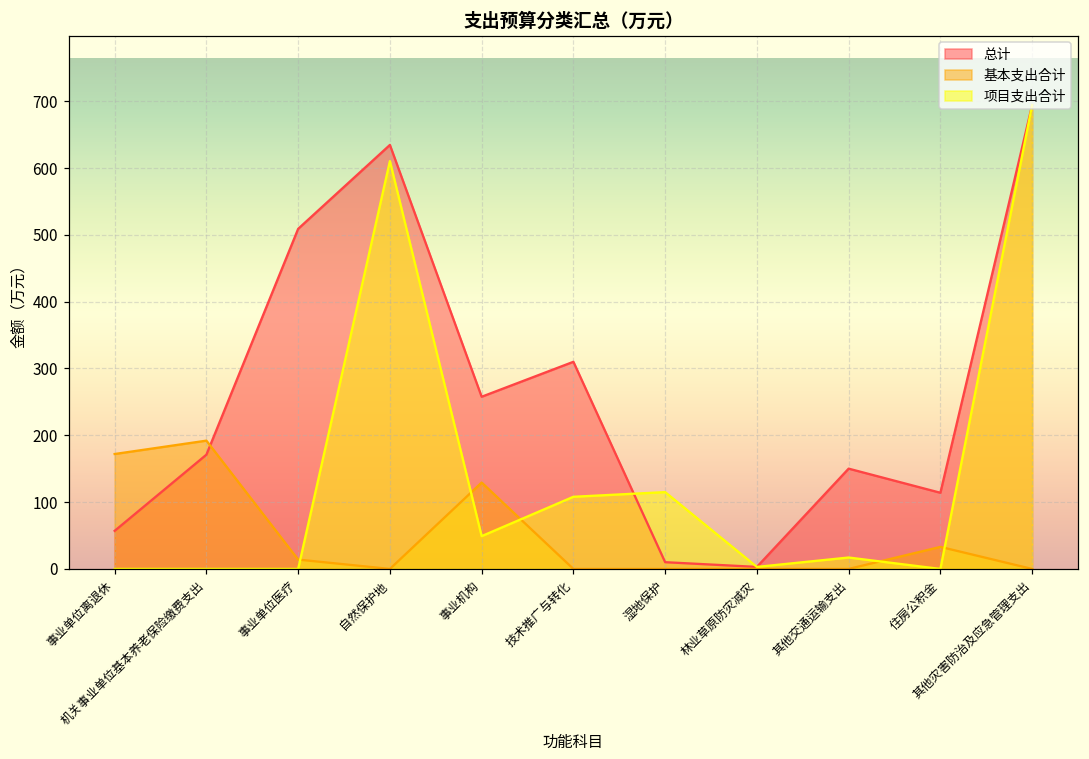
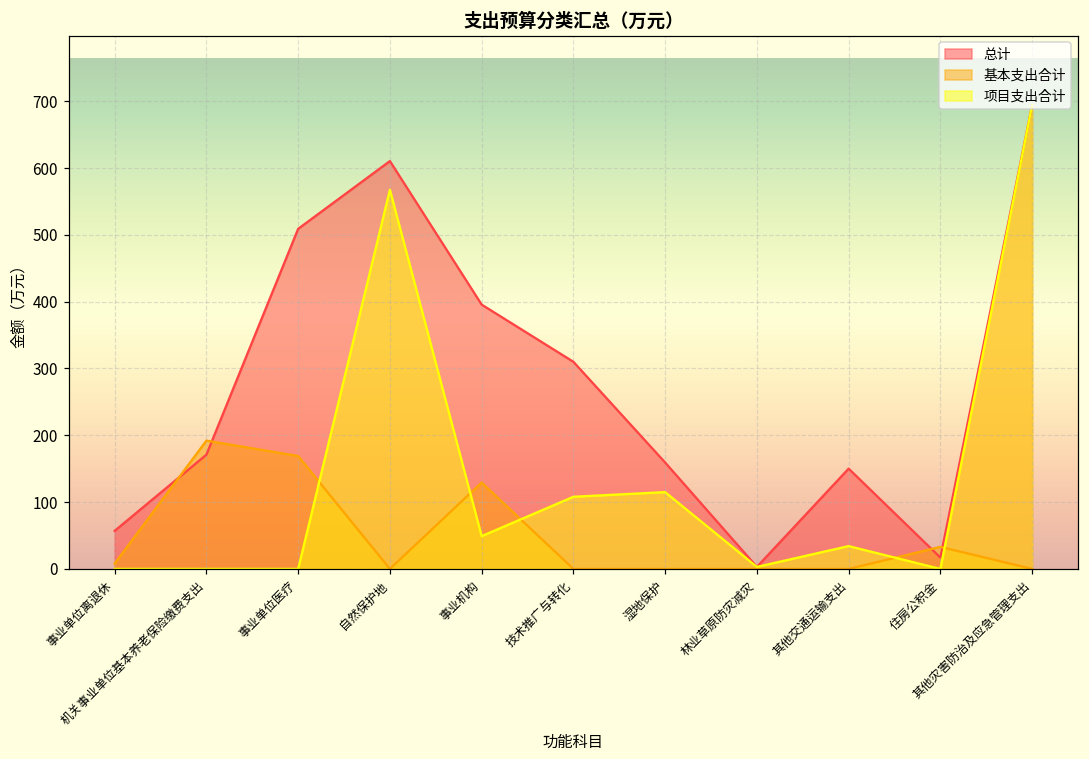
基本支出合计, 事业单位离退休: 170 -> 10
基本支出合计, 事业单位医疗: 10 -> 170
总计, 自然保护地: 630 -> 610
项目支出合计, 自然保护地: 610 -> 570
总计, 事业机构: 260 -> 400
总计, 湿地保护: 10 -> 160
项目支出合计, 其他交通运输支出: 20 -> 30
总计, 住房公积金: 110 -> 20
